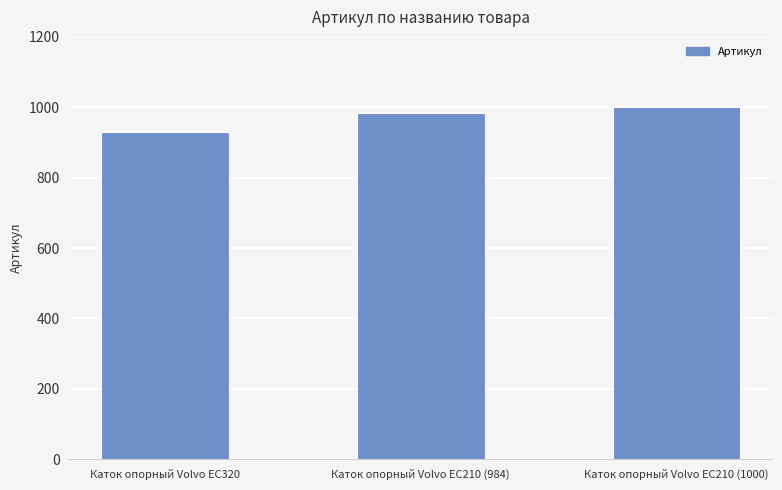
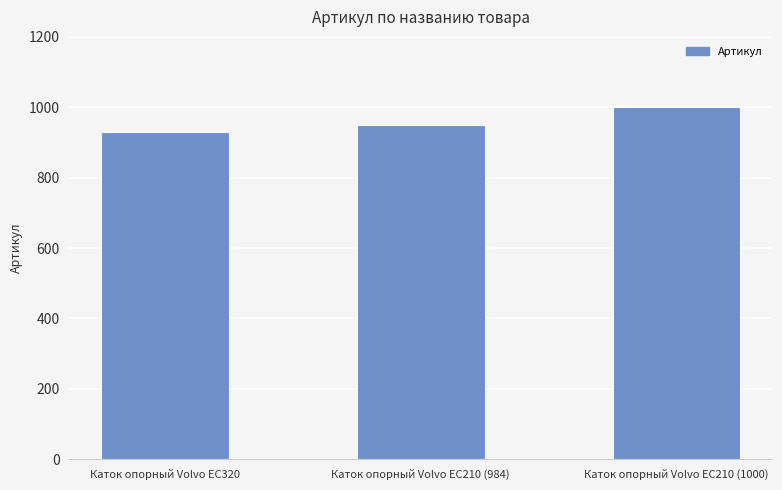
Каток опорный Volvo EC210 (984): 980 -> 950
